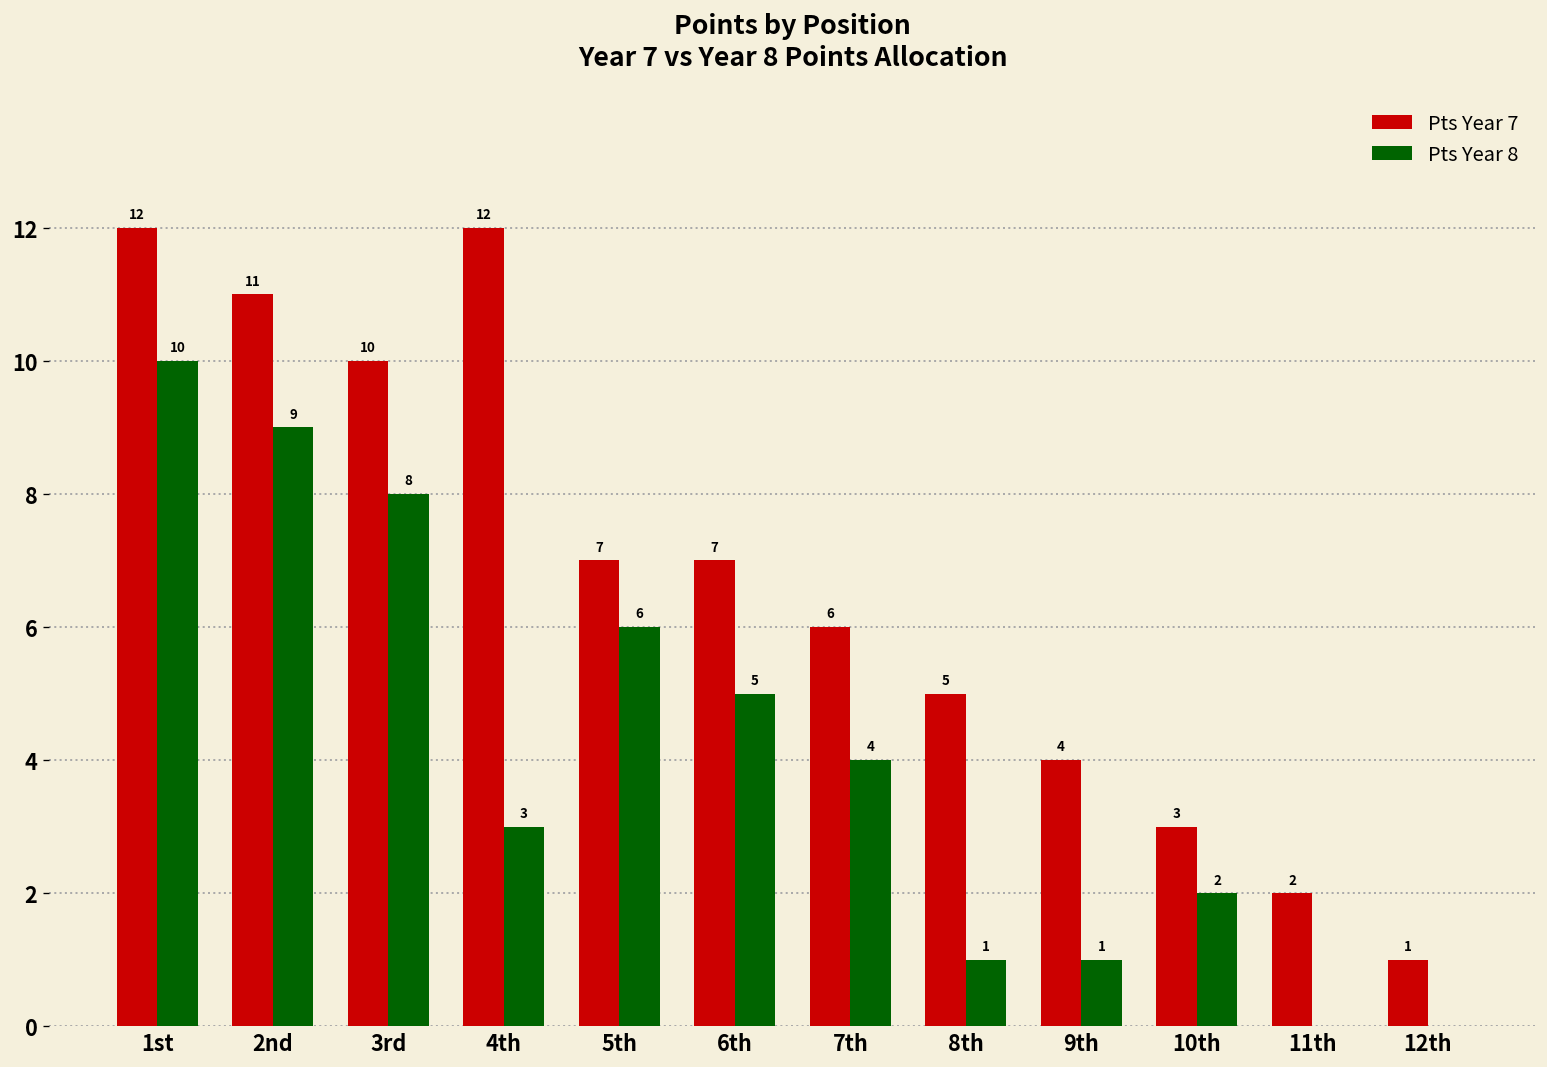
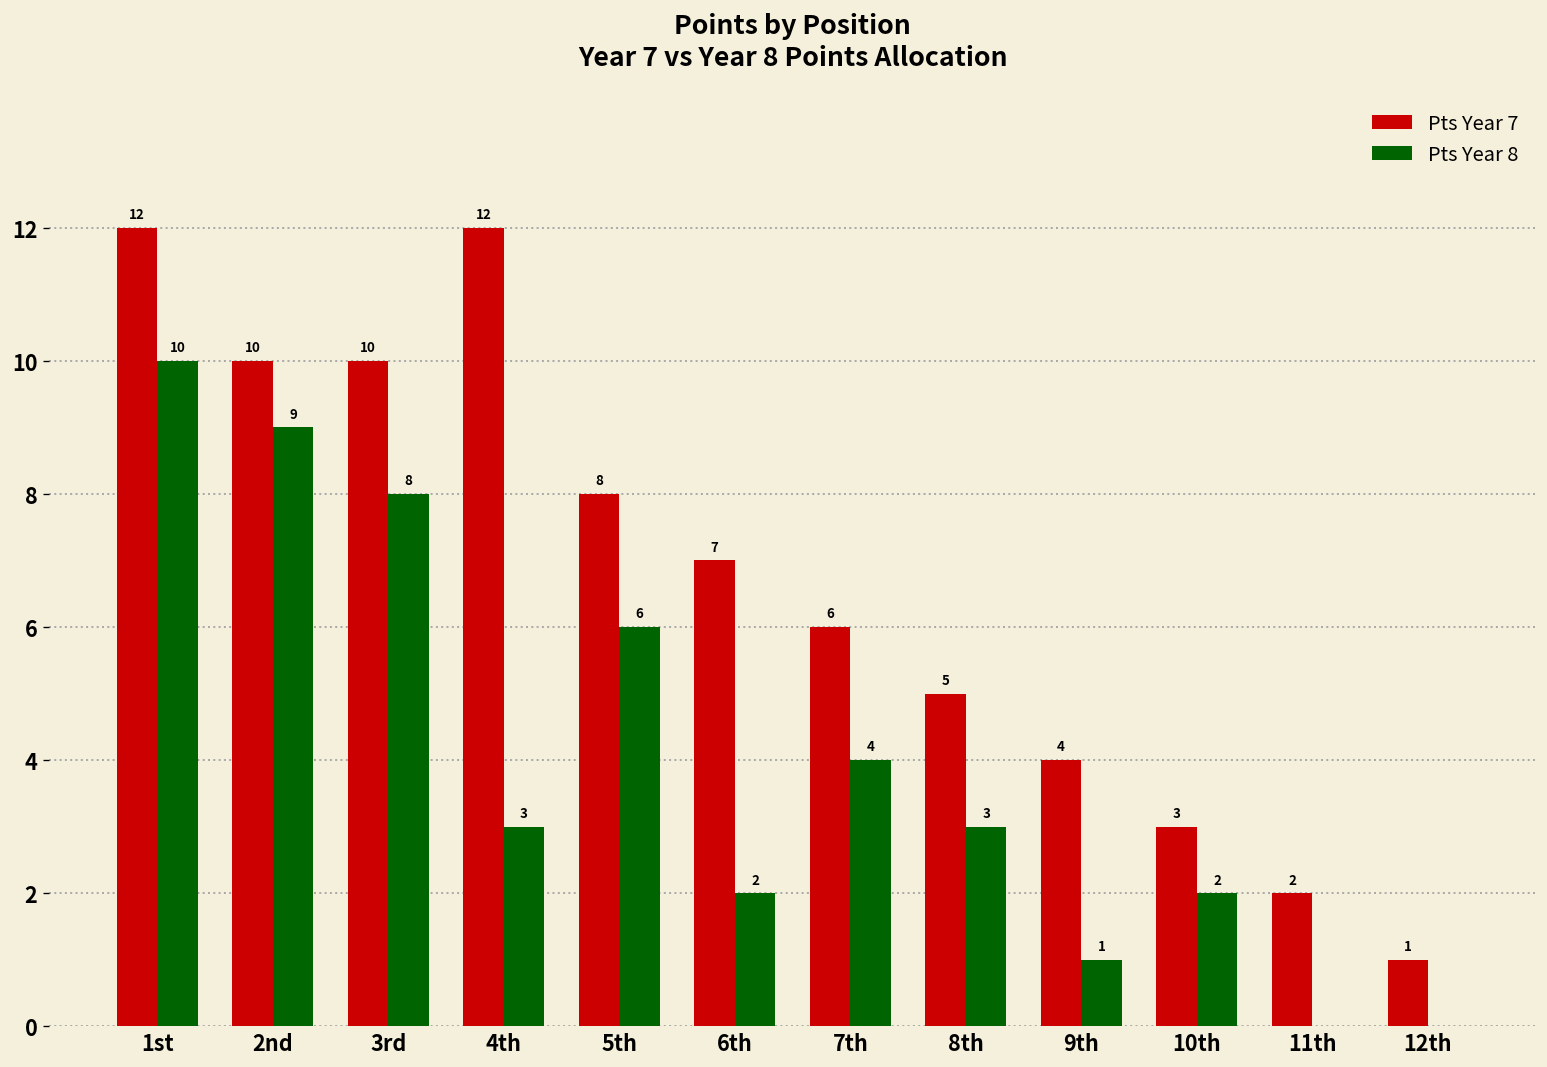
Pts Year 7, 2nd: 11 -> 10
Pts Year 7, 5th: 7 -> 8
Pts Year 8, 6th: 5 -> 2
Pts Year 8, 8th: 1 -> 3
